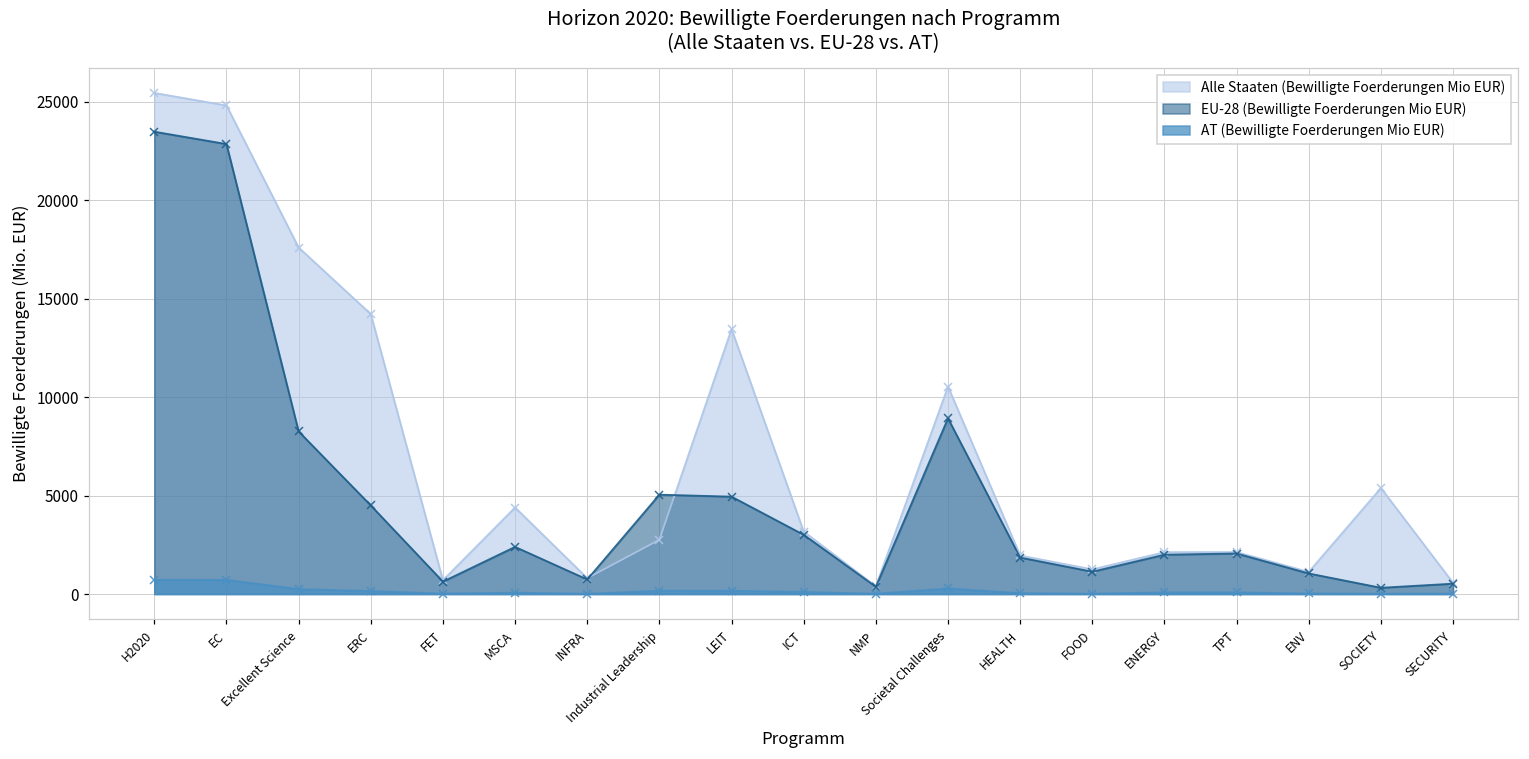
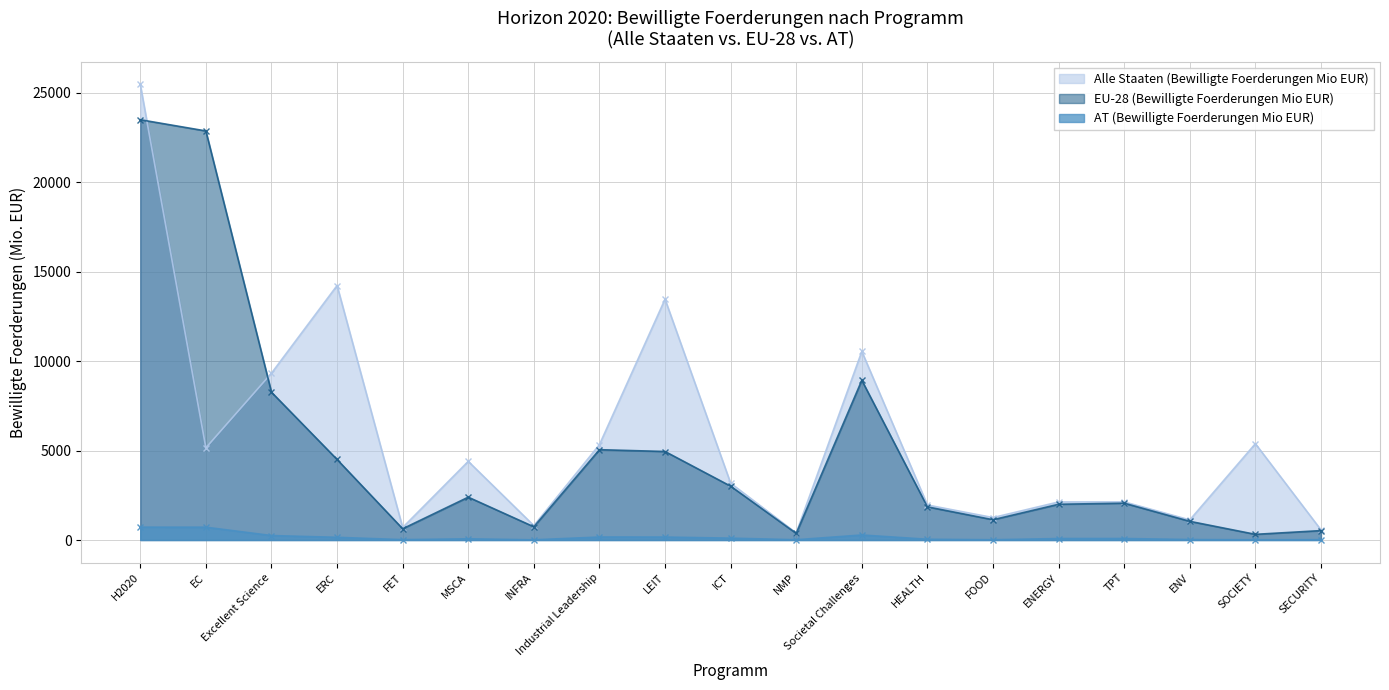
Alle Staaten (Bewilligte Foerderungen Mio EUR), EC: 24800 -> 5200
Alle Staaten (Bewilligte Foerderungen Mio EUR), Excellent Science: 17600 -> 9300
Alle Staaten (Bewilligte Foerderungen Mio EUR), Industrial Leadership: 2800 -> 5300
